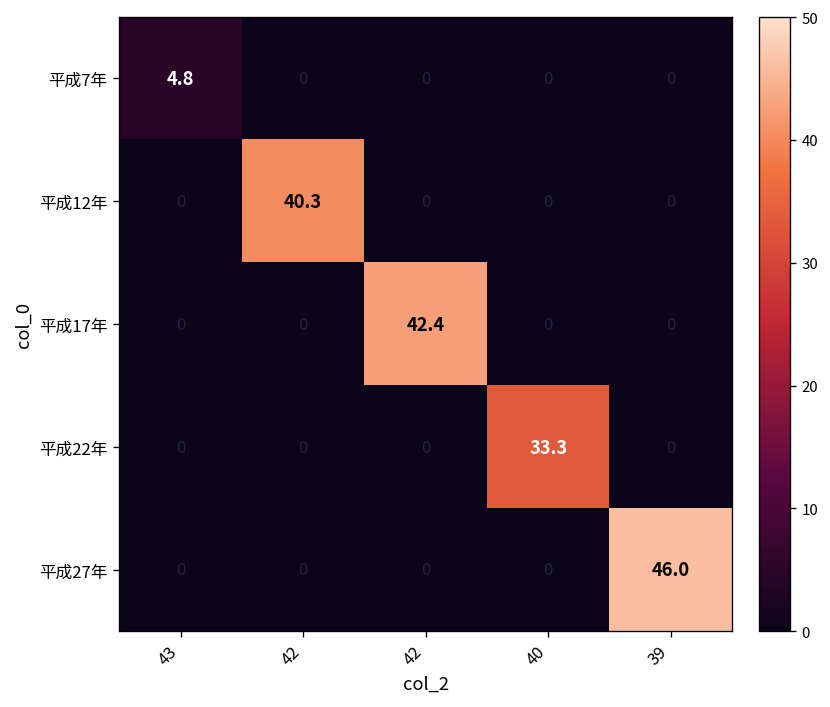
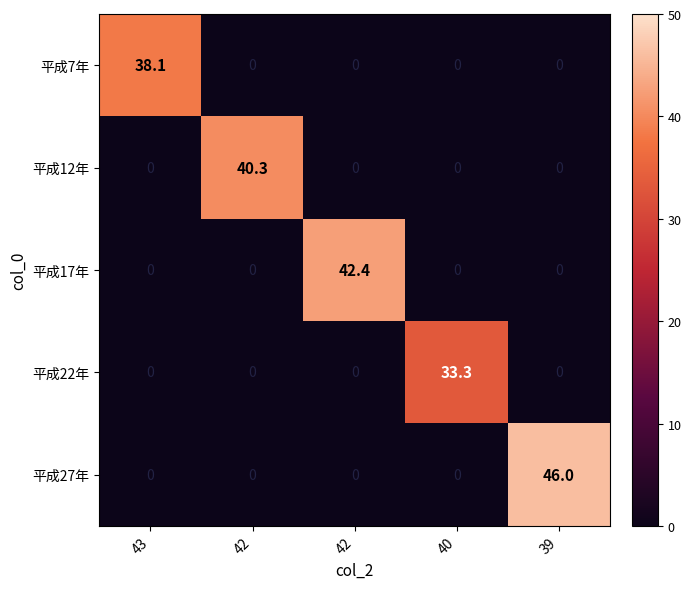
平成7年, 43: 4.8 -> 38.1
